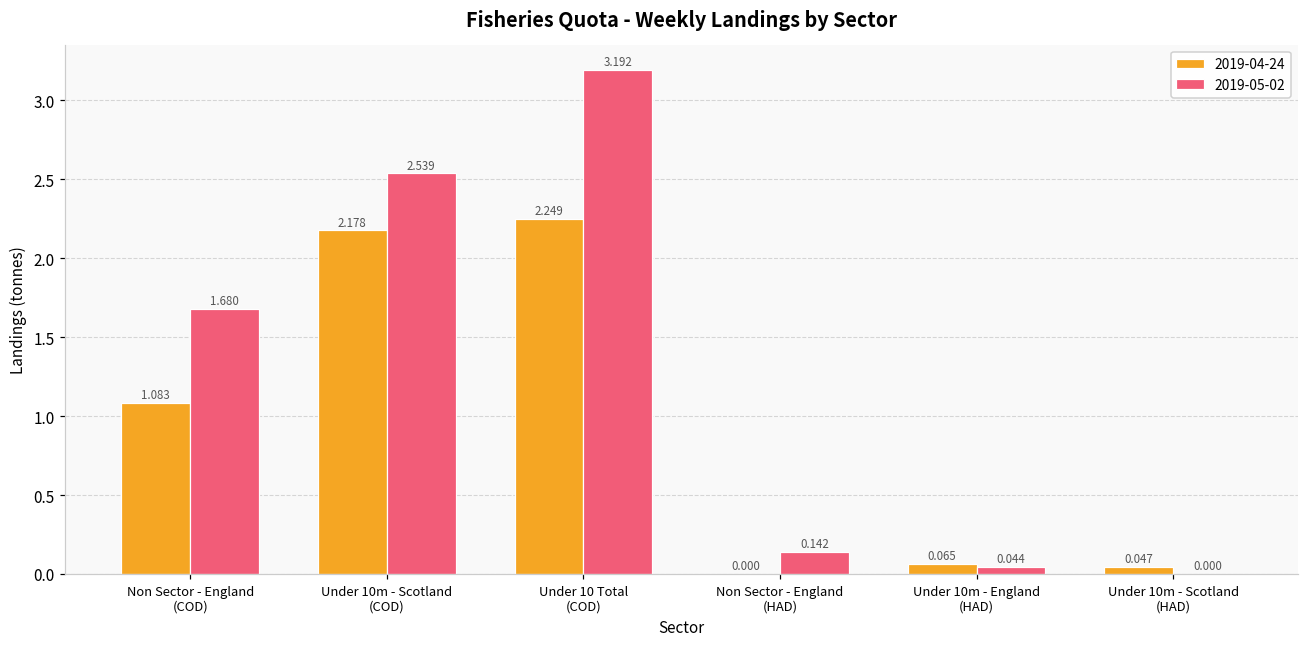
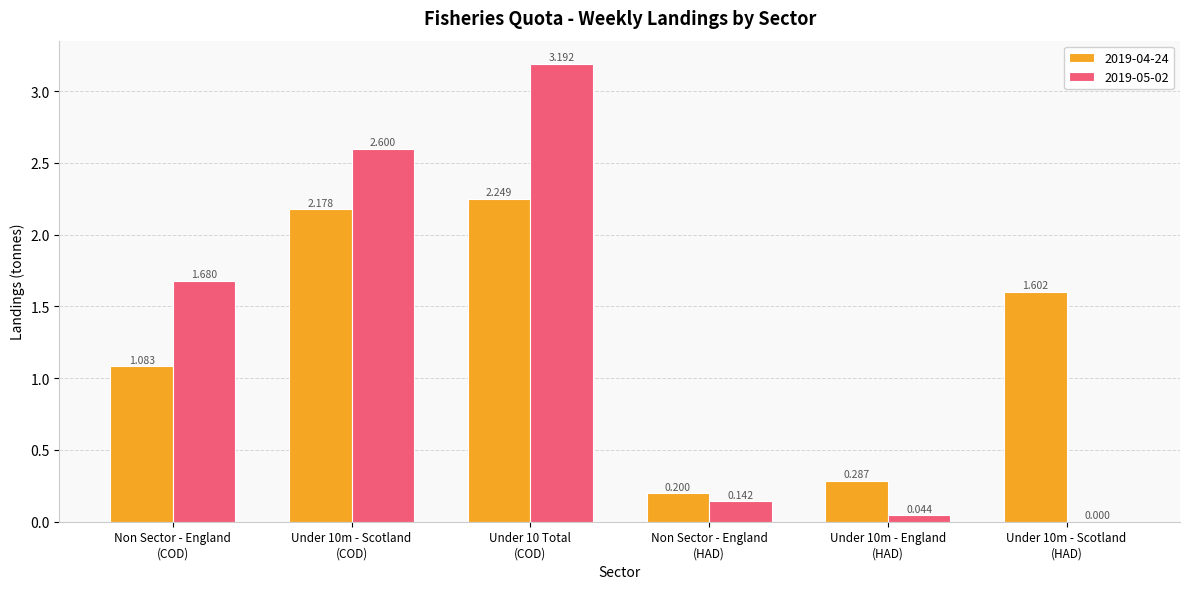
2019-05-02, Under 10m - Scotland (COD): 2.539 -> 2.600
2019-04-24, Non Sector - England (HAD): 0.000 -> 0.200
2019-04-24, Under 10m - England (HAD): 0.065 -> 0.287
2019-04-24, Under 10m - Scotland (HAD): 0.047 -> 1.602
